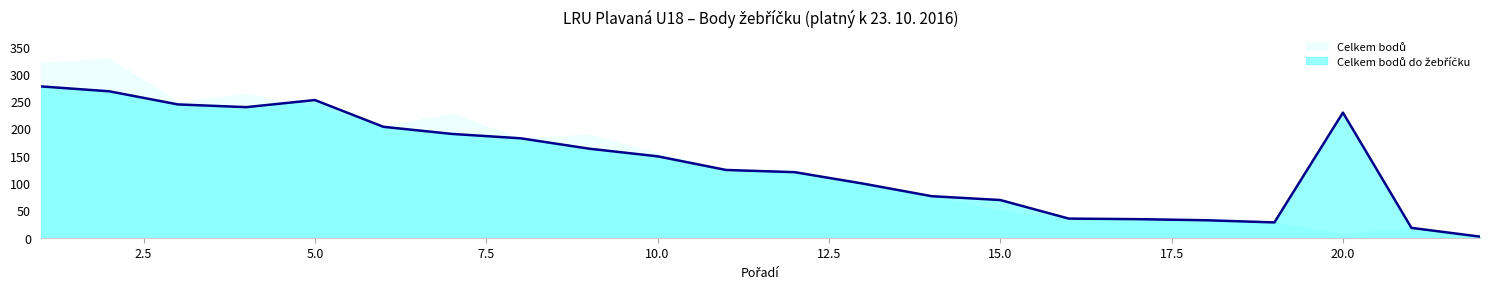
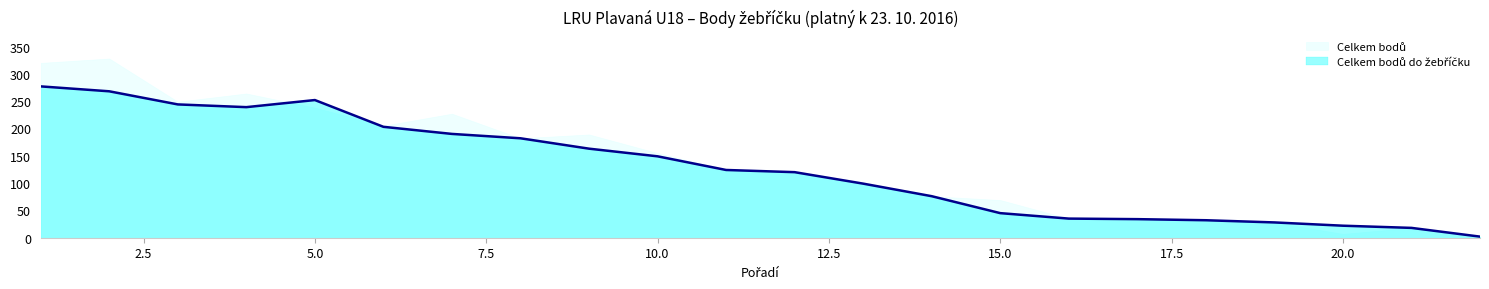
Celkem bodů, 15.0: 50 -> 70
Celkem bodů do žebříčku, 15.0: 70 -> 50
Celkem bodů do žebříčku, 20.0: 230 -> 20
